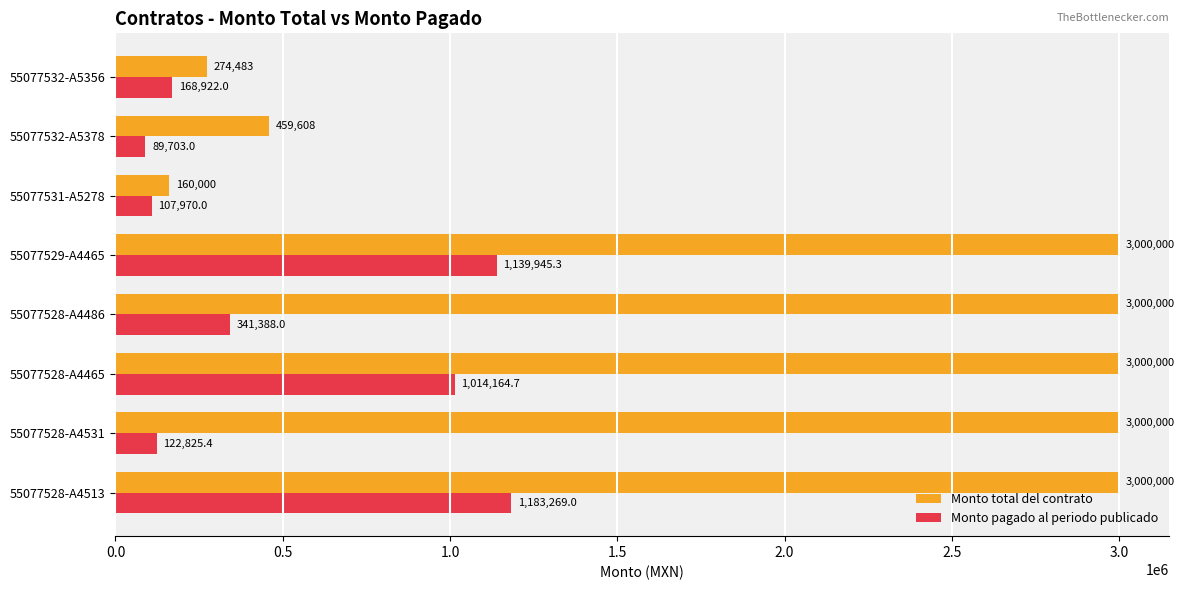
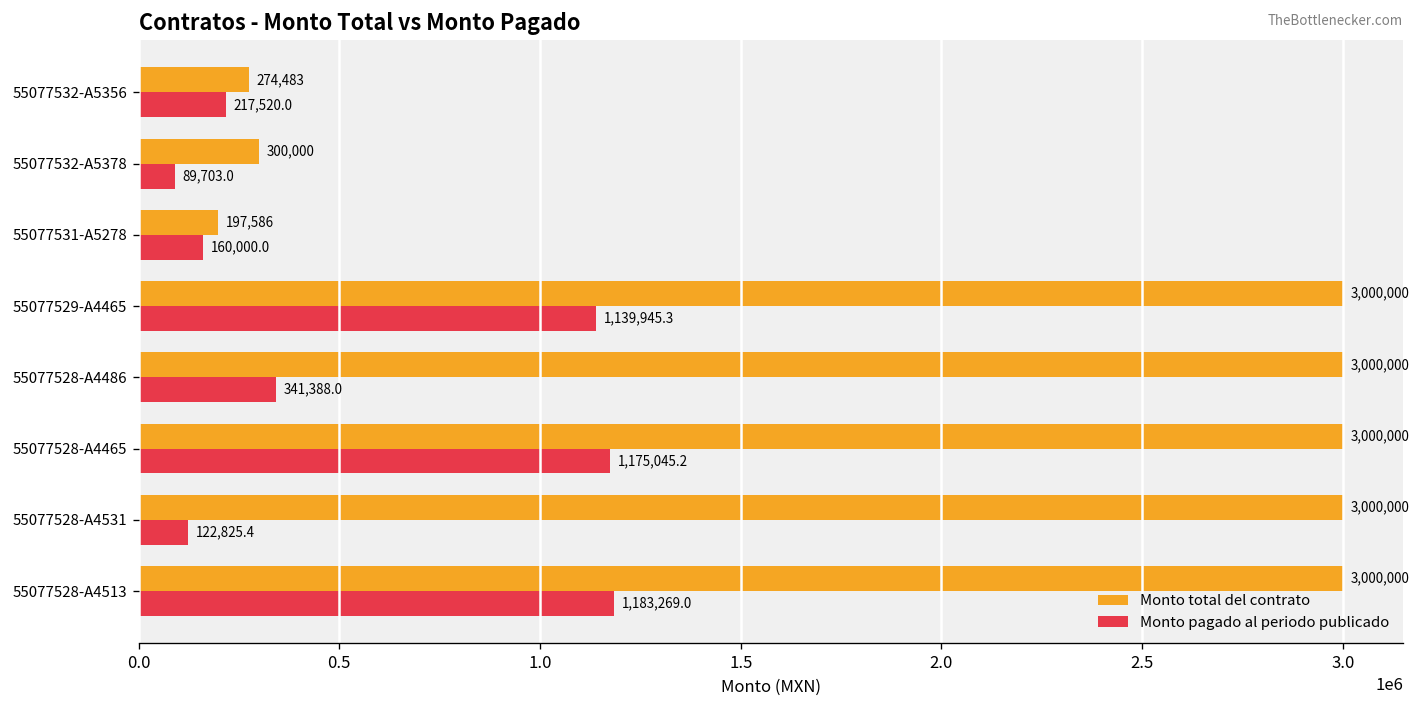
Monto pagado al periodo publicado, 55077532-A5356: 168,922.0 -> 217,520.0
Monto total del contrato, 55077532-A5378: 459,608 -> 300,000
Monto total del contrato, 55077531-A5278: 160,000 -> 197,586
Monto pagado al periodo publicado, 55077531-A5278: 107,970.0 -> 160,000.0
Monto pagado al periodo publicado, 55077528-A4465: 1,014,164.7 -> 1,175,045.2
